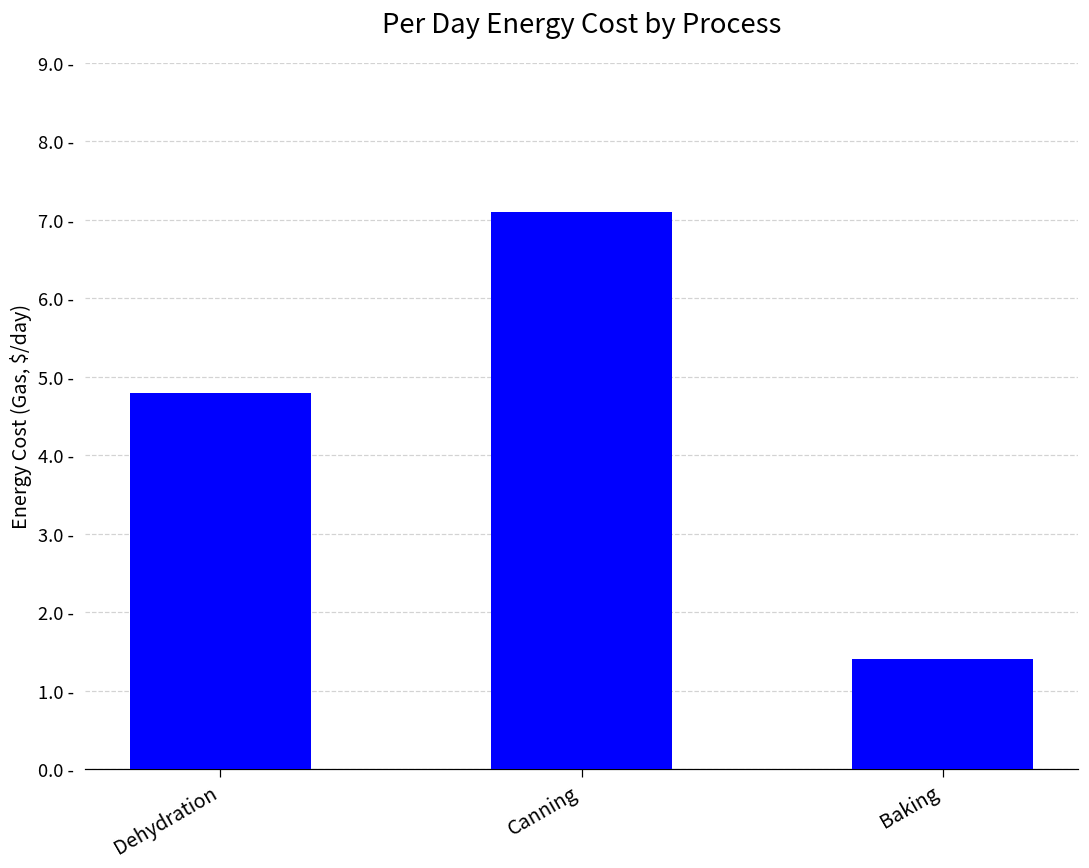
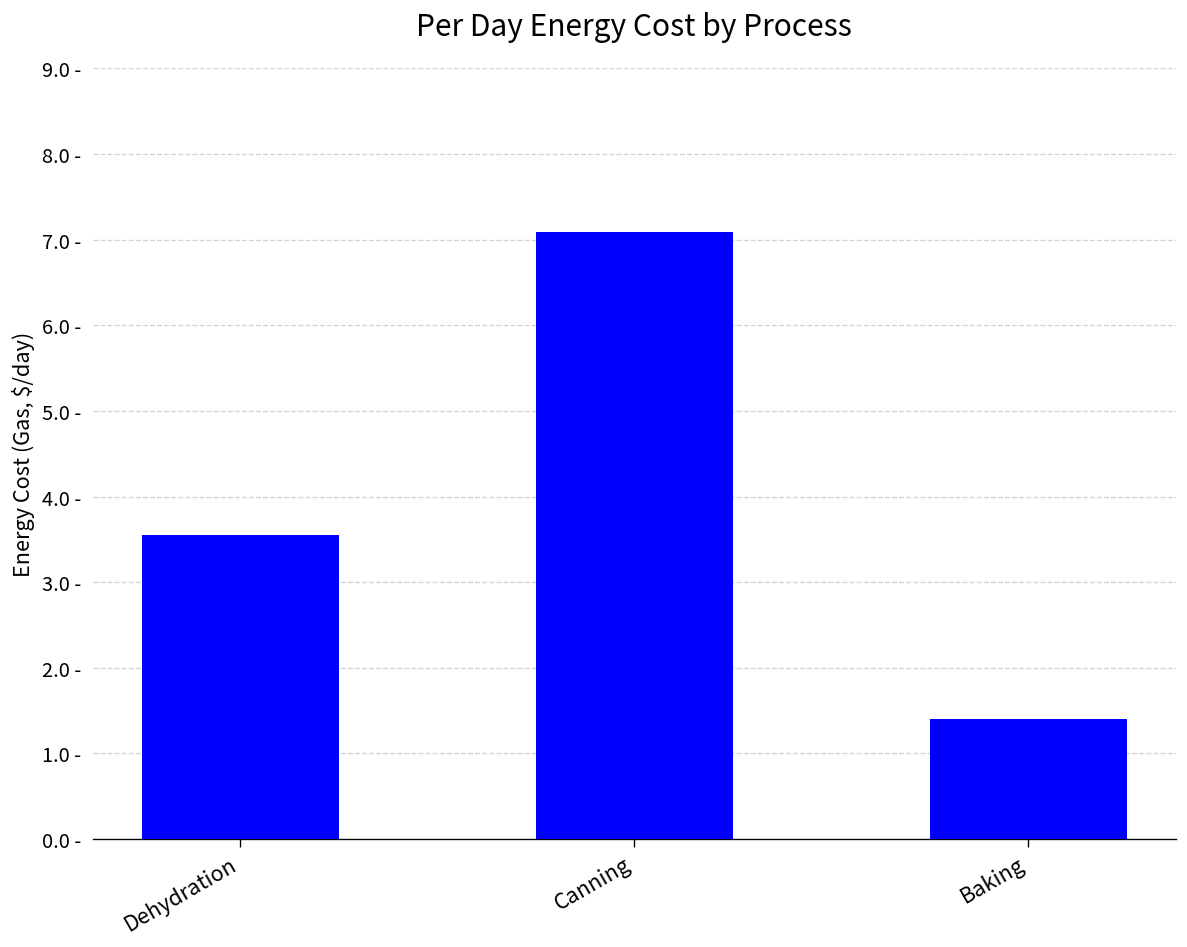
Dehydration: 4.8 - -> 3.6 -
